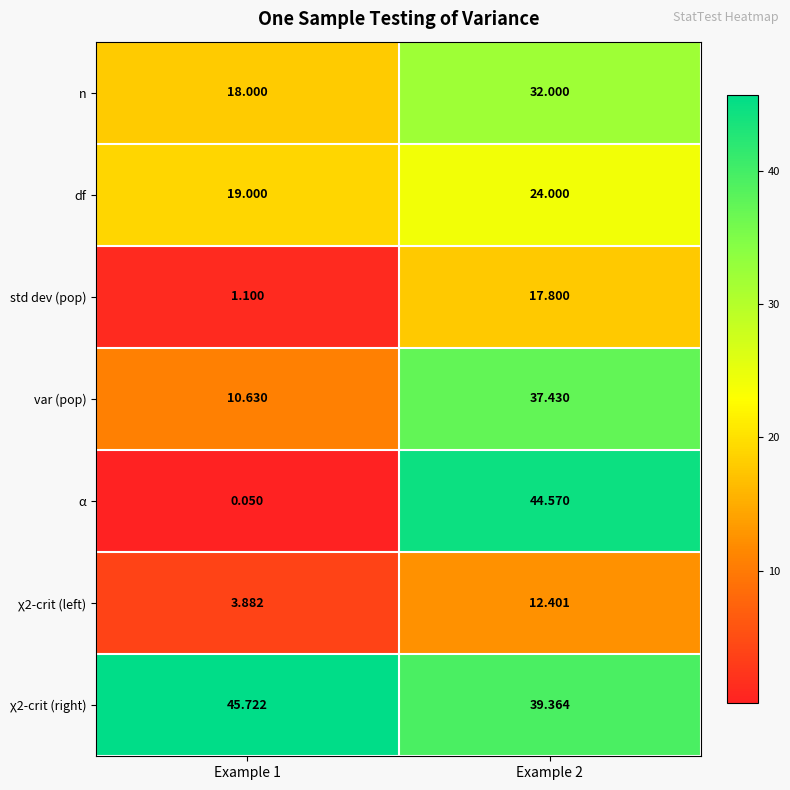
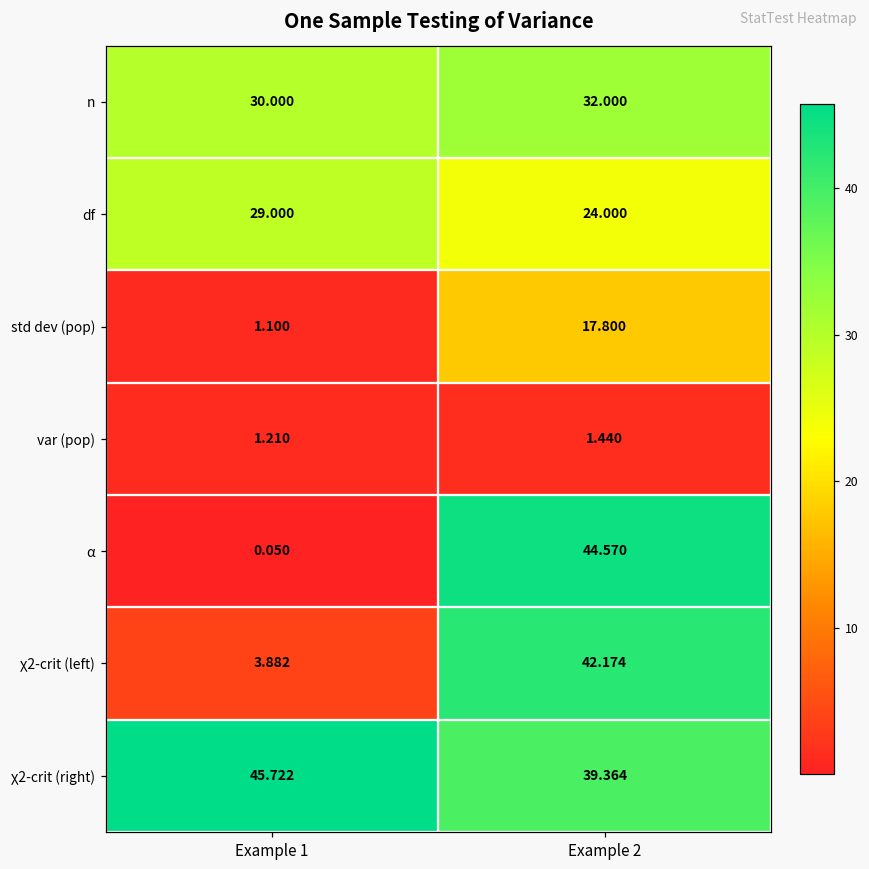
n, Example 1: 18.000 -> 30.000
df, Example 1: 19.000 -> 29.000
var (pop), Example 1: 10.630 -> 1.210
var (pop), Example 2: 37.430 -> 1.440
χ2-crit (left), Example 2: 12.401 -> 42.174
